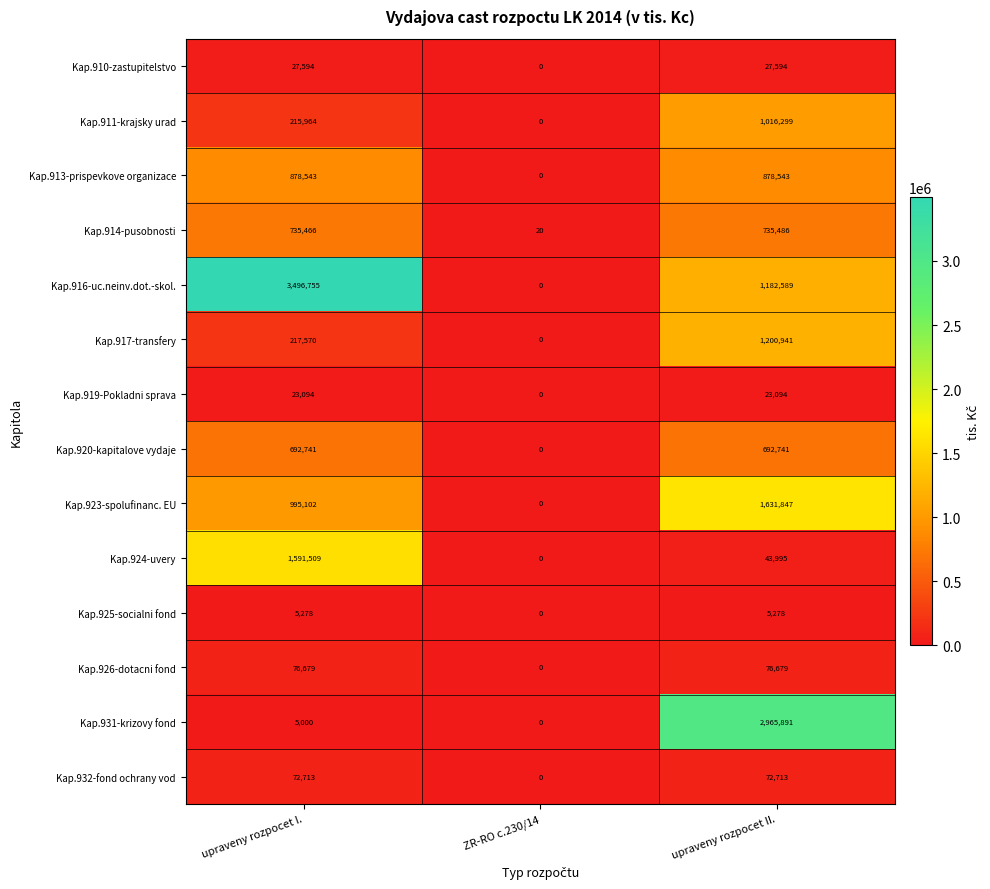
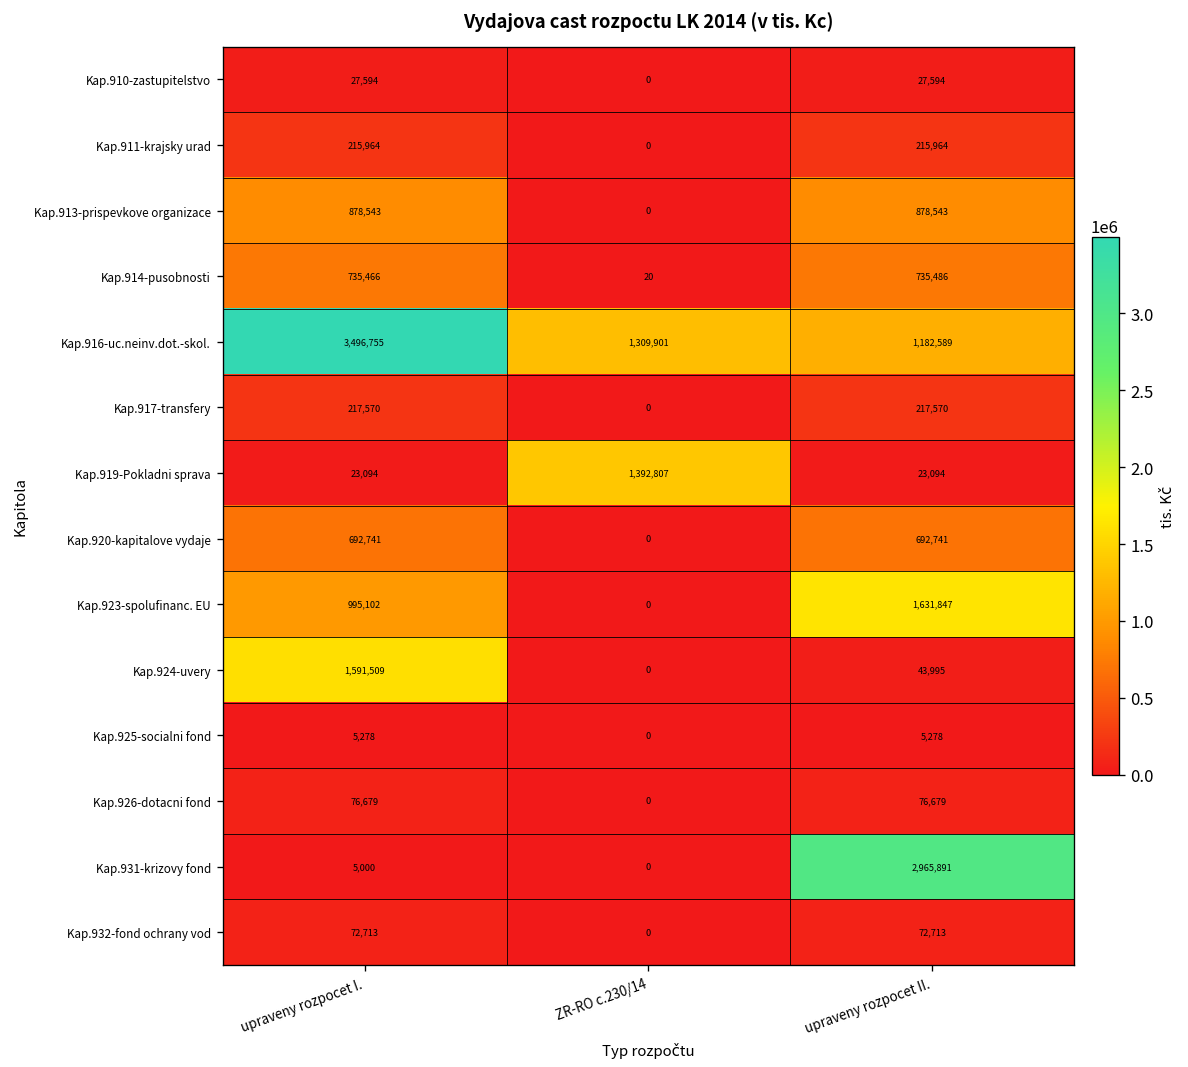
Kap.911-krajsky urad, upraveny rozpocet II.: 1,016,299 -> 215,964
Kap.916-uc.neinv.dot.-skol., ZR-RO c.230/14: 0 -> 1,309,901
Kap.917-transfery, upraveny rozpocet II.: 1,200,941 -> 217,570
Kap.919-Pokladni sprava, ZR-RO c.230/14: 0 -> 1,392,807
